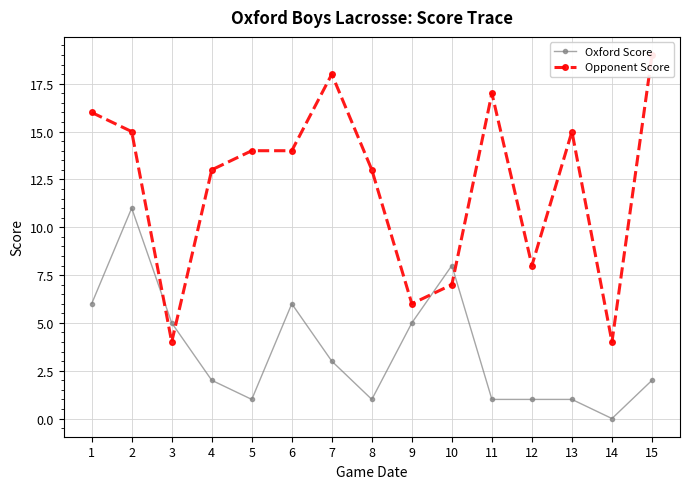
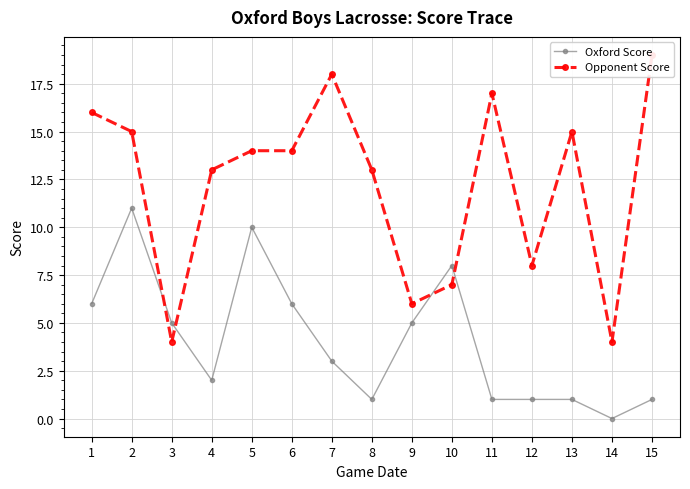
Oxford Score, 5: 1 -> 10
Oxford Score, 15: 2 -> 1
